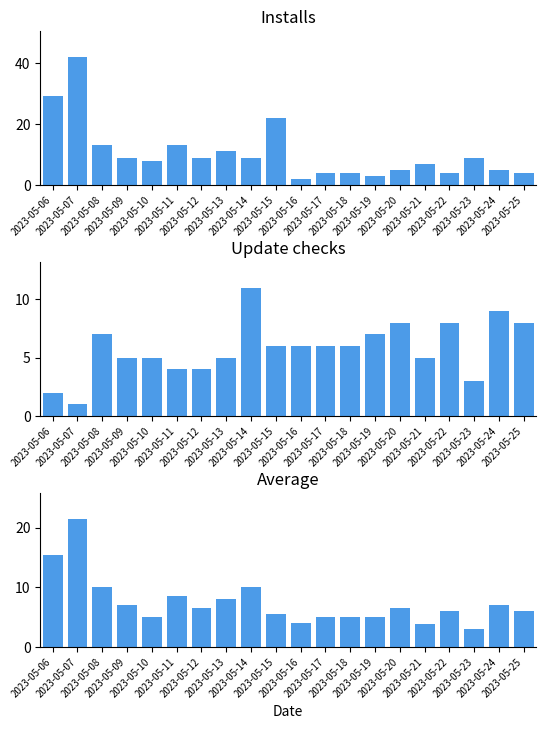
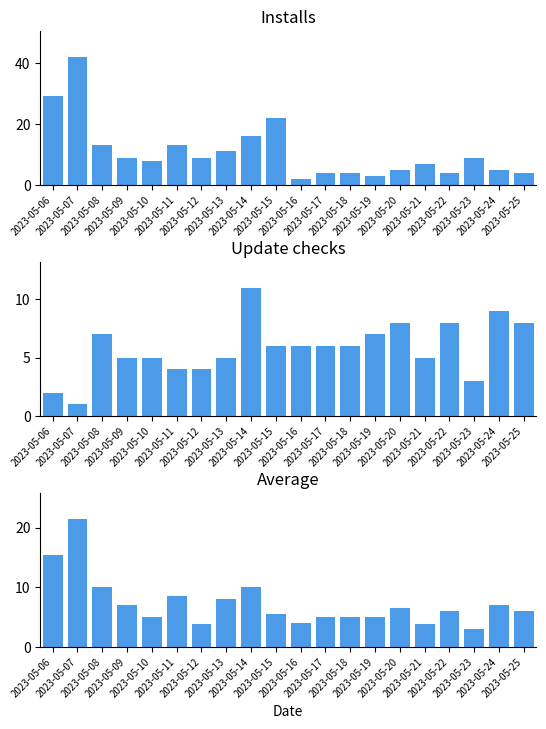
Installs, 2023-05-14: 9 -> 16
Average, 2023-05-12: 7 -> 4
